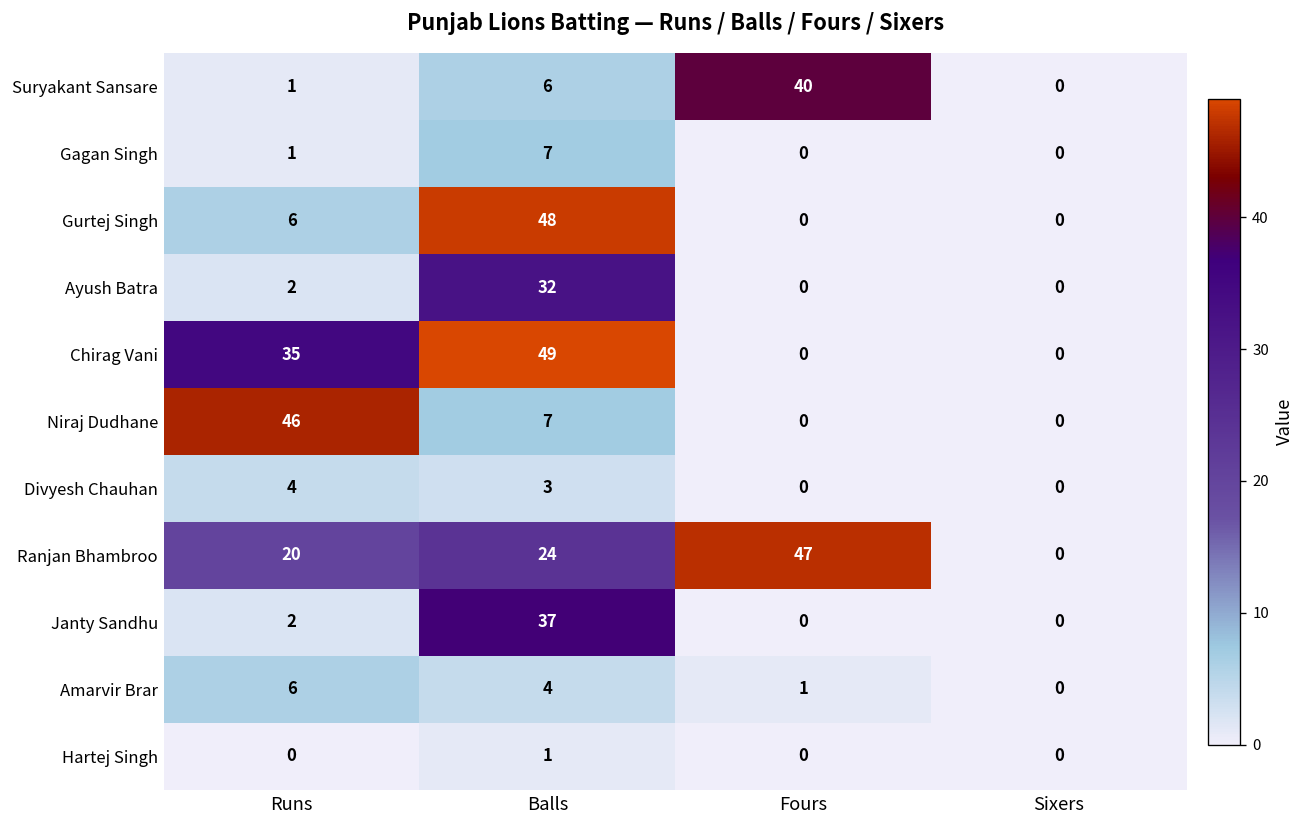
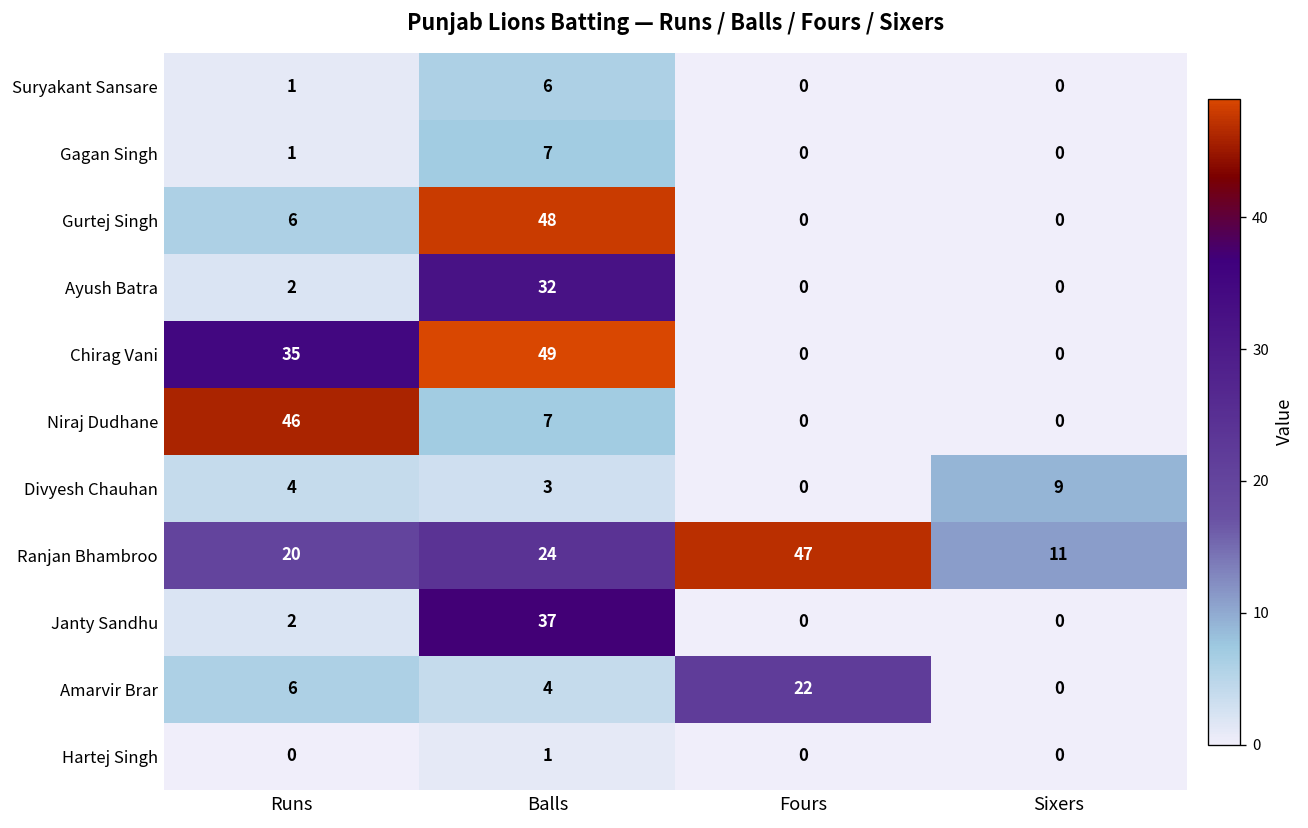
Suryakant Sansare, Fours: 40 -> 0
Divyesh Chauhan, Sixers: 0 -> 9
Ranjan Bhambroo, Sixers: 0 -> 11
Amarvir Brar, Fours: 1 -> 22
